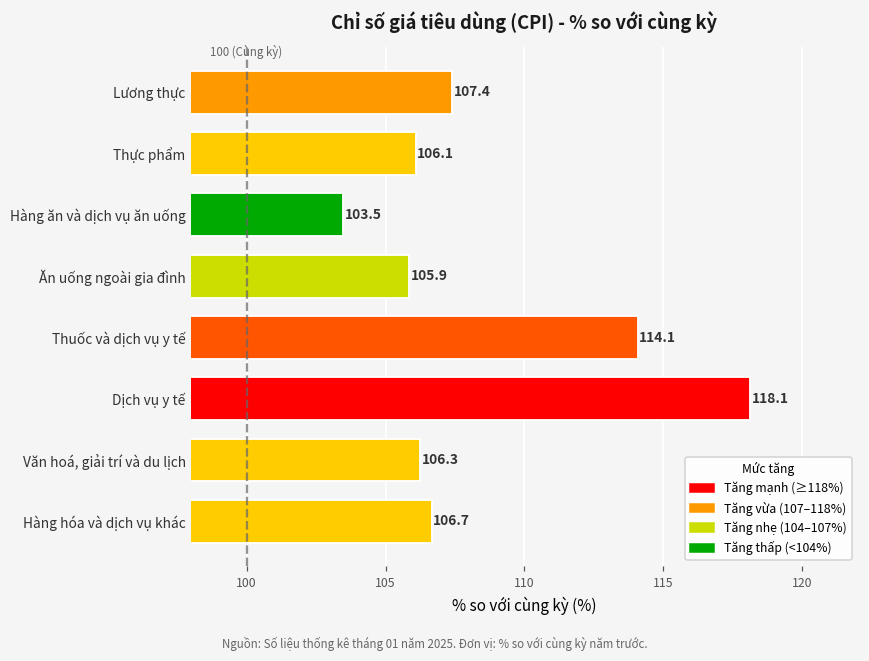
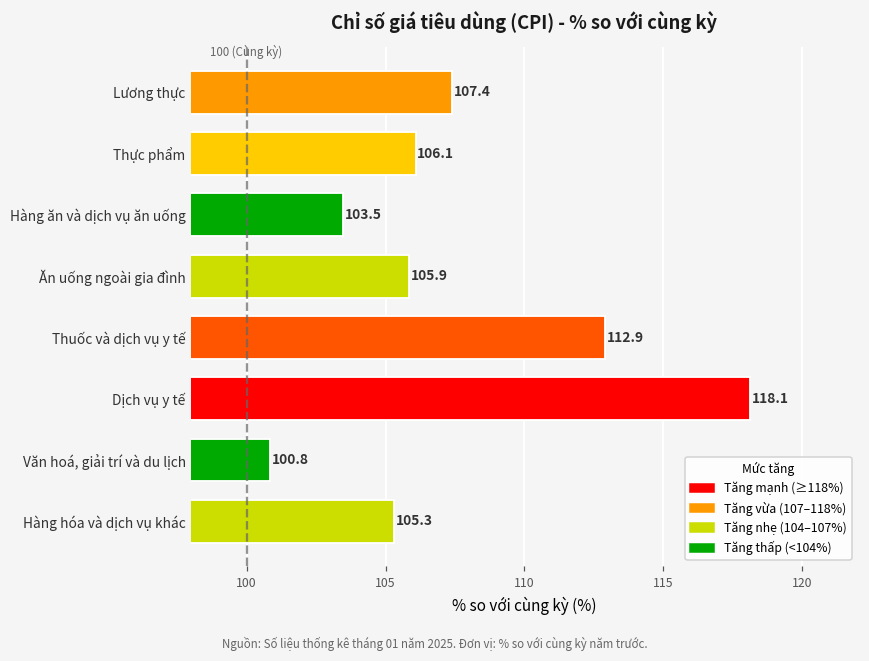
Thuốc và dịch vụ y tế: 114.1 -> 112.9
Văn hoá, giải trí và du lịch: 106.3 -> 100.8
Hàng hóa và dịch vụ khác: 106.7 -> 105.3
